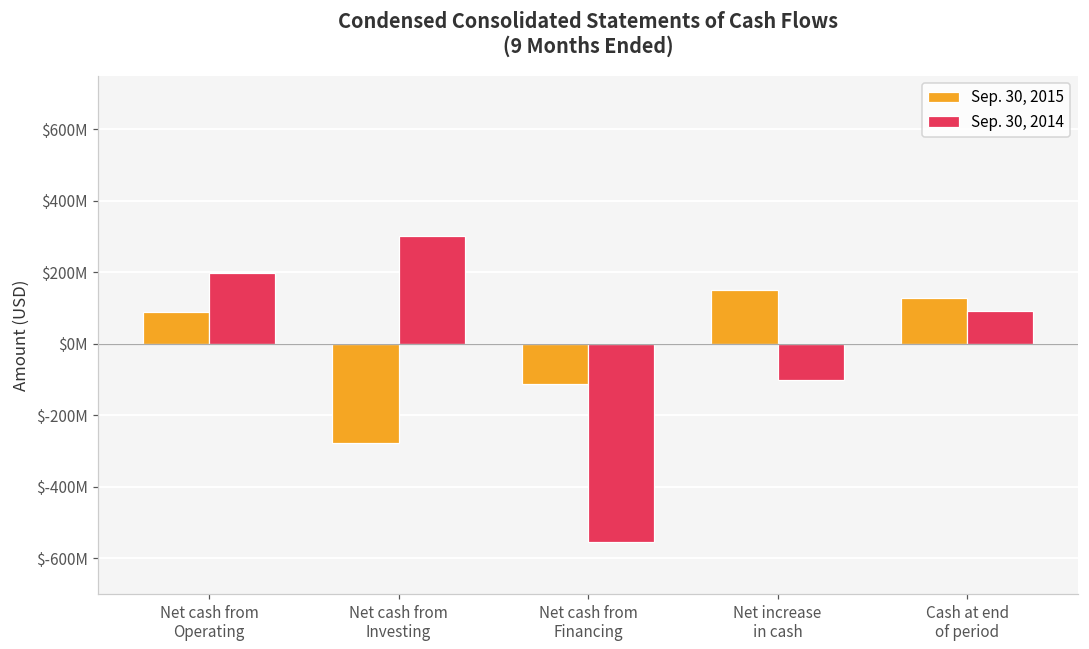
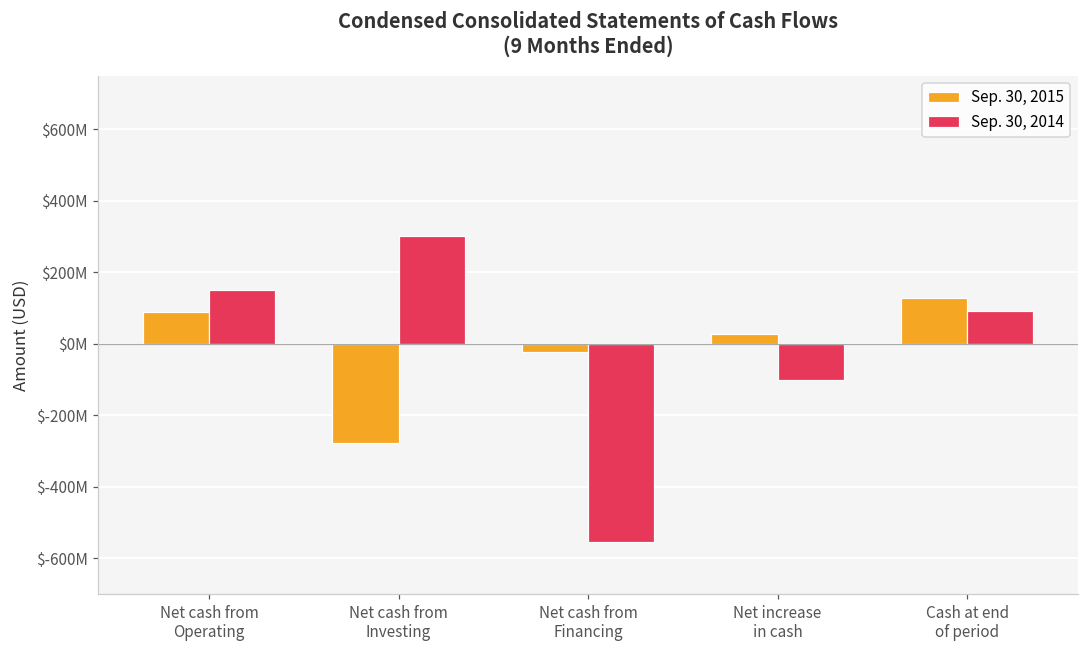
Sep. 30, 2014, Net cash from Operating: $200000000 -> $150000000
Sep. 30, 2015, Net cash from Financing: $-110000000 -> $-20000000
Sep. 30, 2015, Net increase in cash: $150000000 -> $30000000
